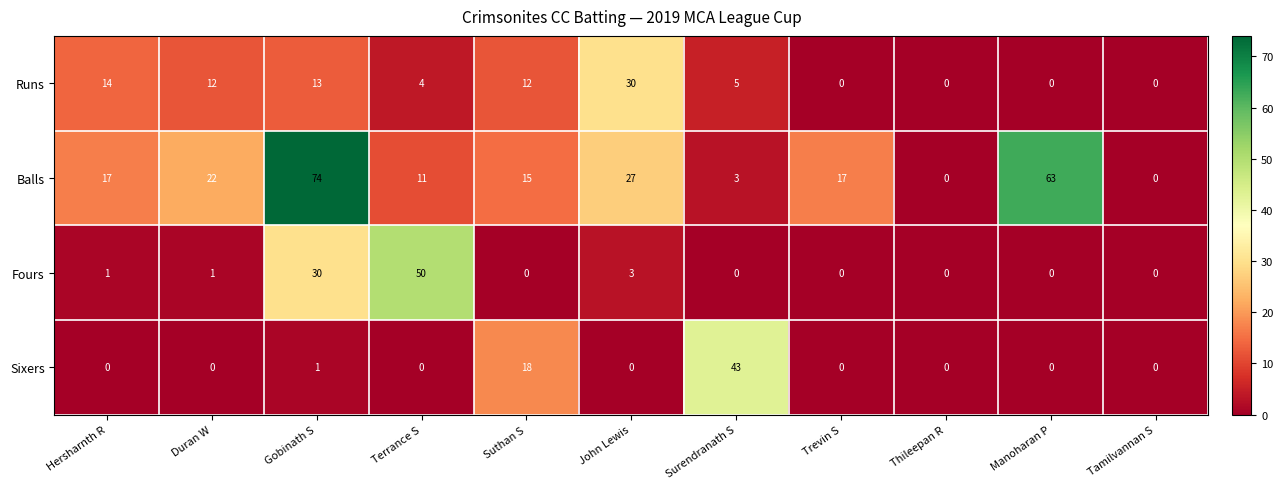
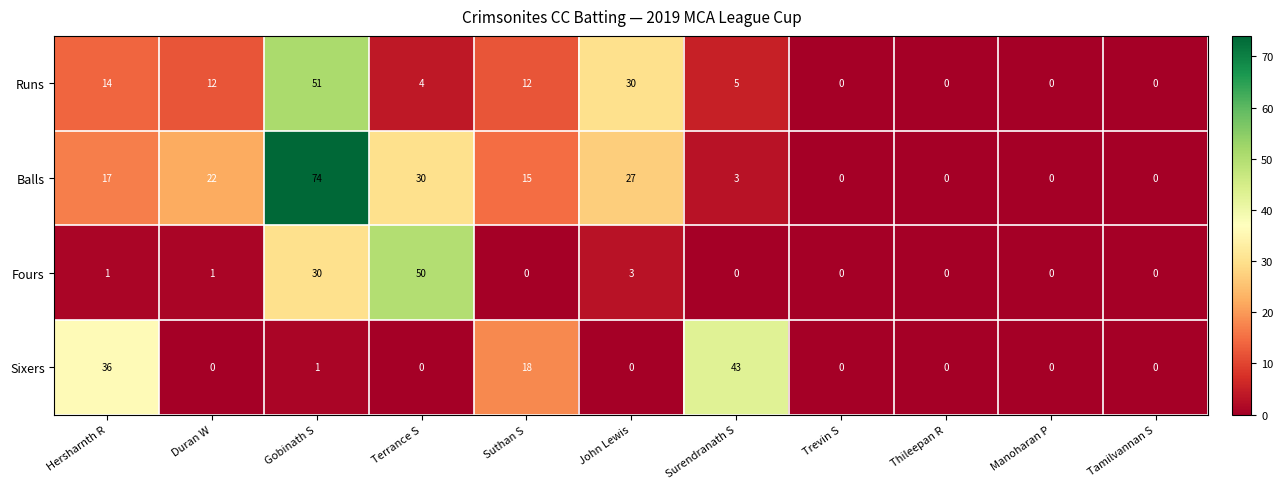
Runs, Gobinath S: 13 -> 51
Balls, Terrance S: 11 -> 30
Balls, Trevin S: 17 -> 0
Balls, Manoharan P: 63 -> 0
Sixers, Hersharnth R: 0 -> 36
